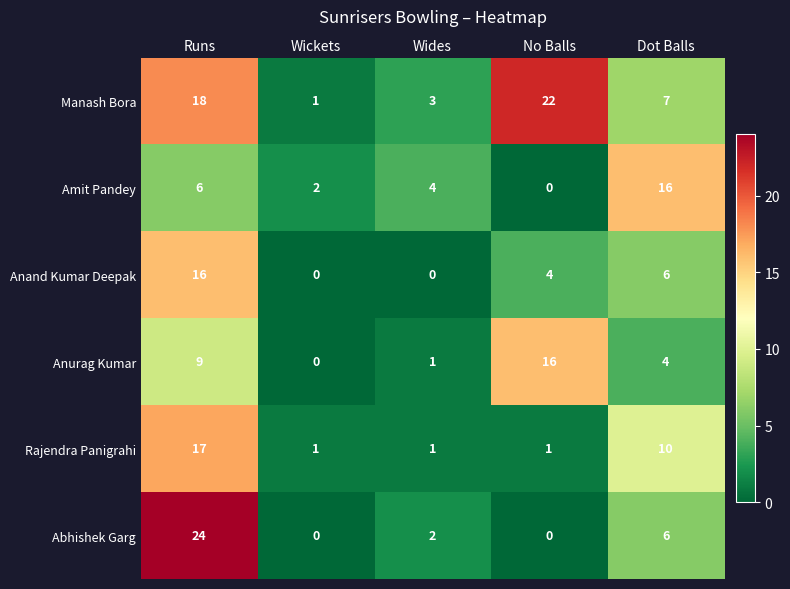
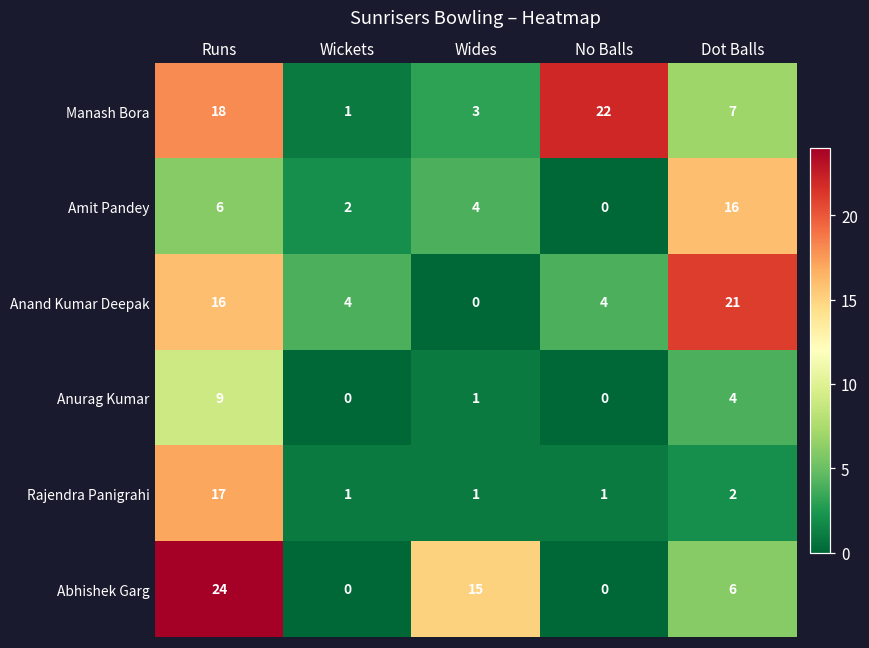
Anand Kumar Deepak, Wickets: 0 -> 4
Anand Kumar Deepak, Dot Balls: 6 -> 21
Anurag Kumar, No Balls: 16 -> 0
Rajendra Panigrahi, Dot Balls: 10 -> 2
Abhishek Garg, Wides: 2 -> 15
